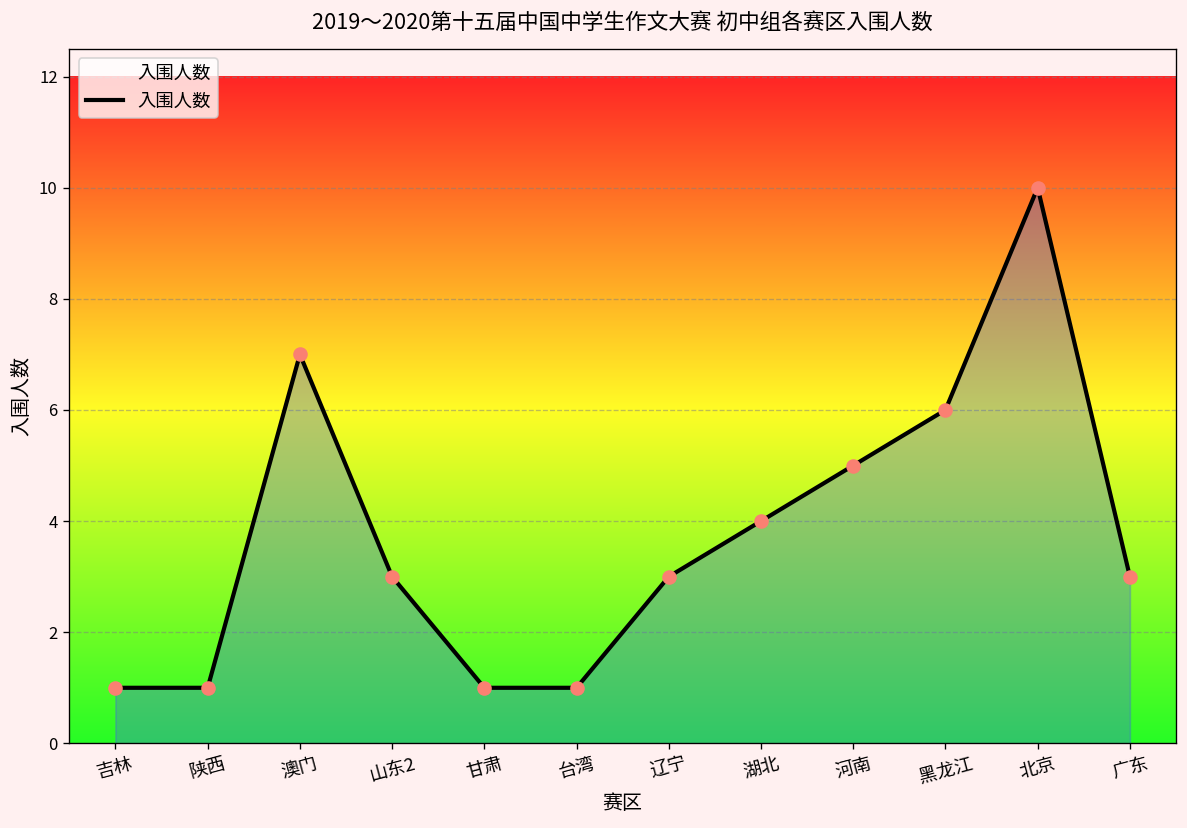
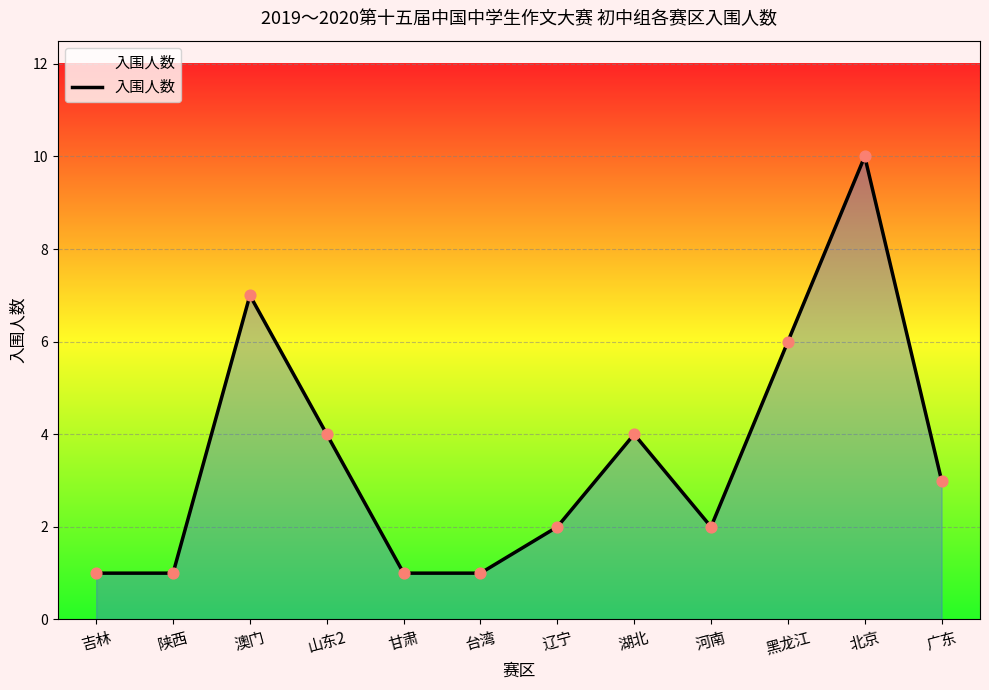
山东2: 3 -> 4
辽宁: 3 -> 2
河南: 5 -> 2
